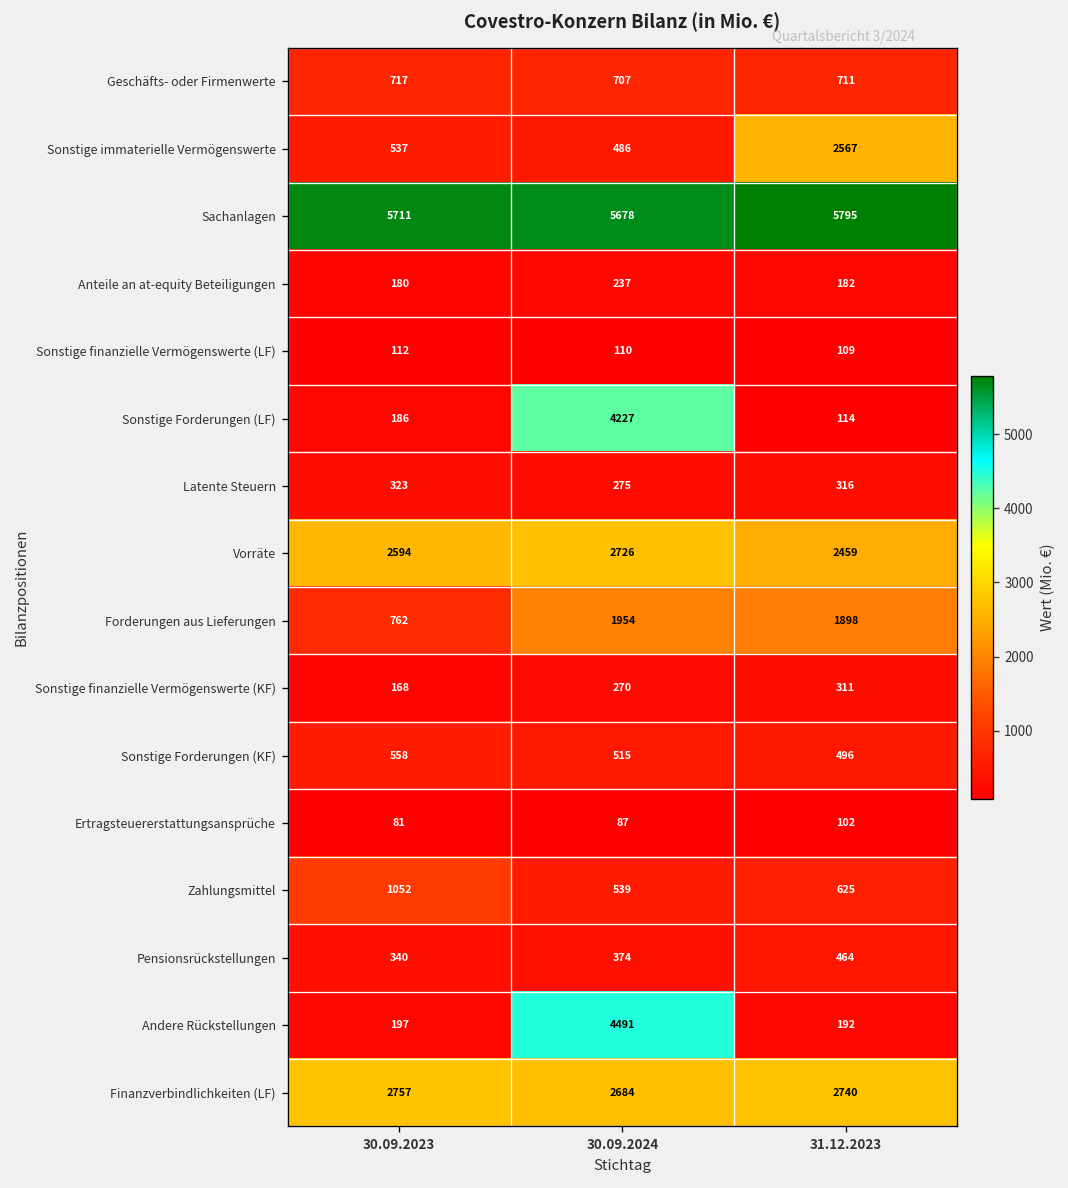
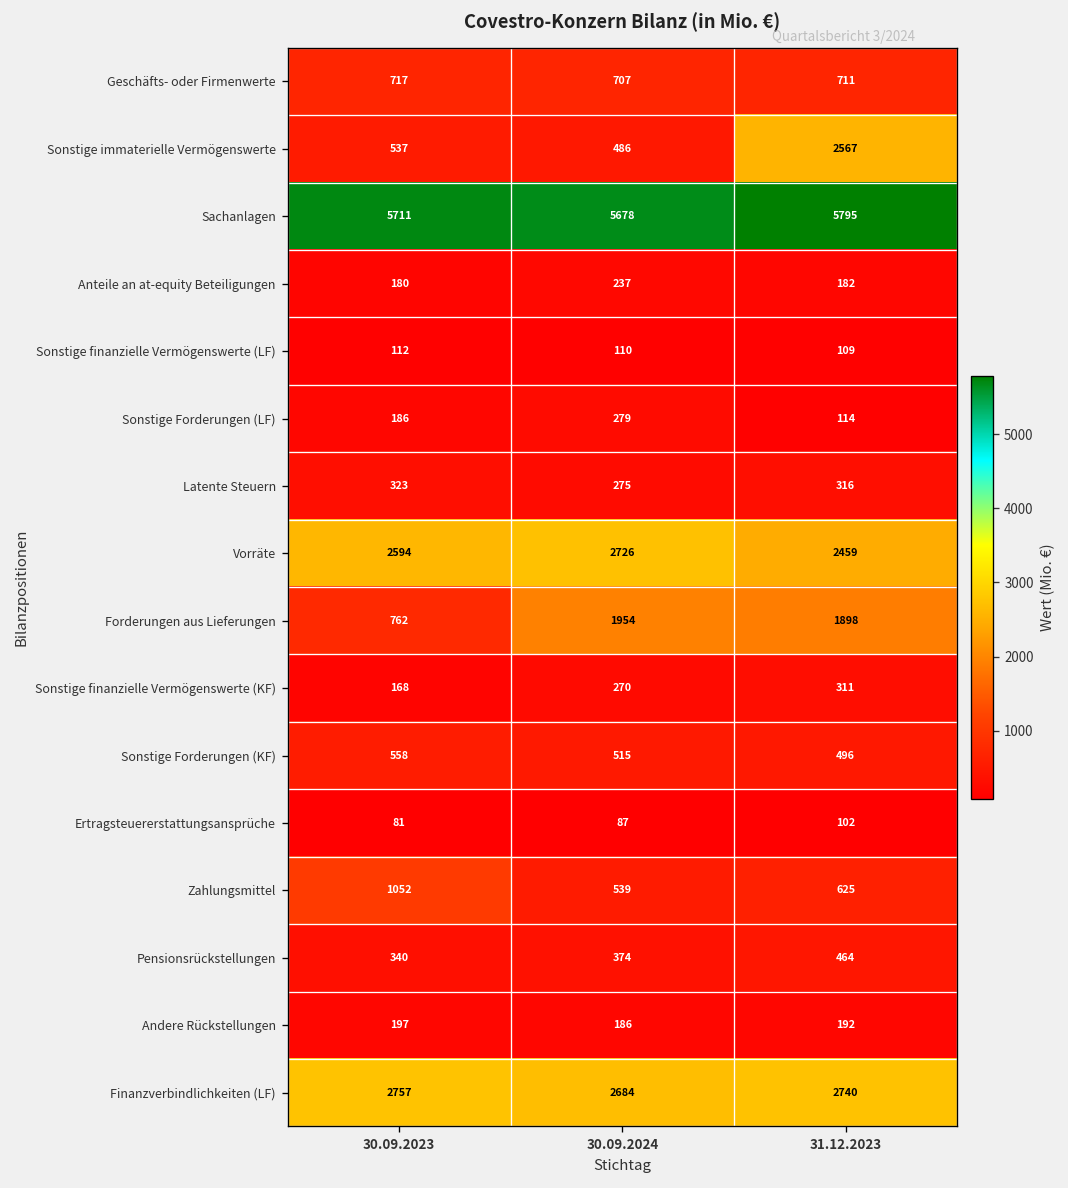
Sonstige Forderungen (LF), 30.09.2024: 4227 -> 279
Andere Rückstellungen, 30.09.2024: 4491 -> 186
